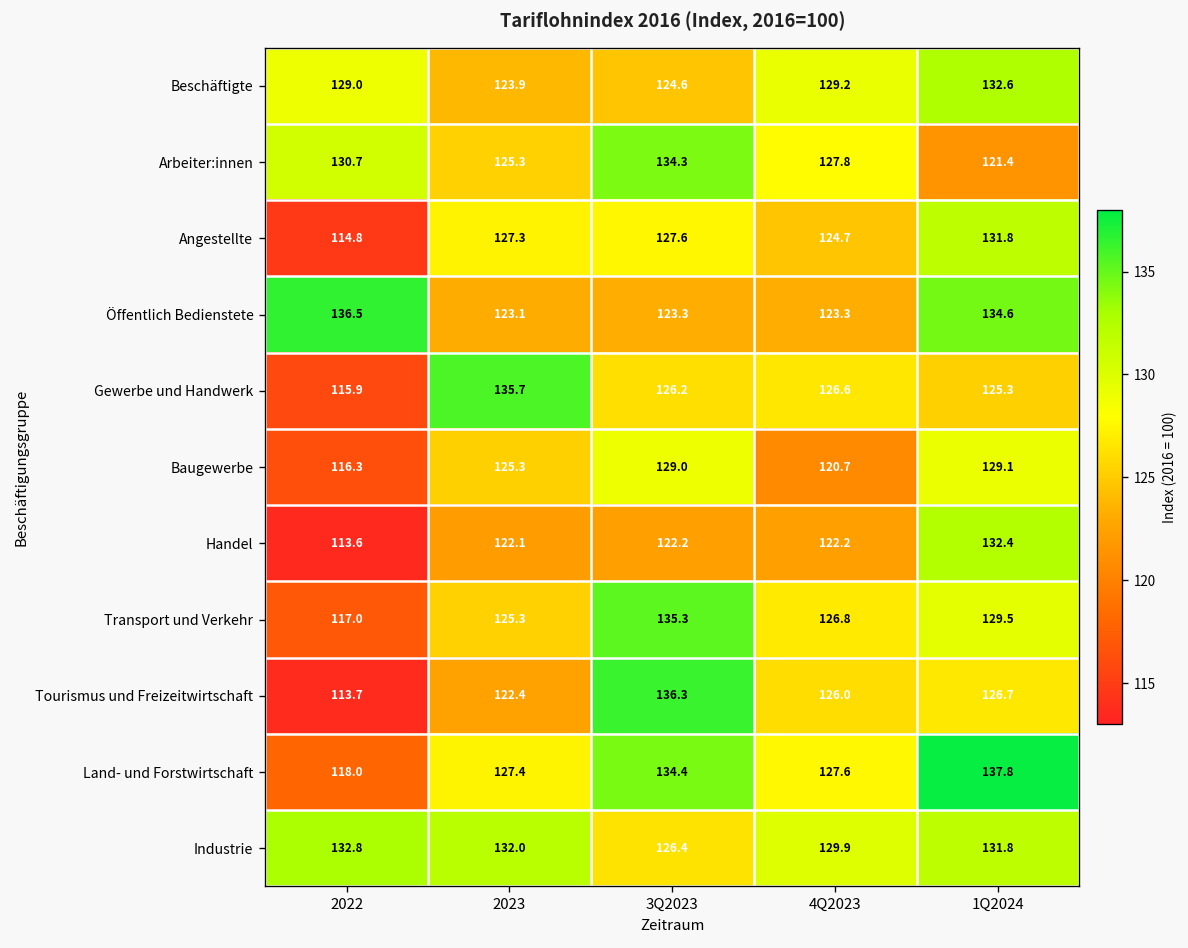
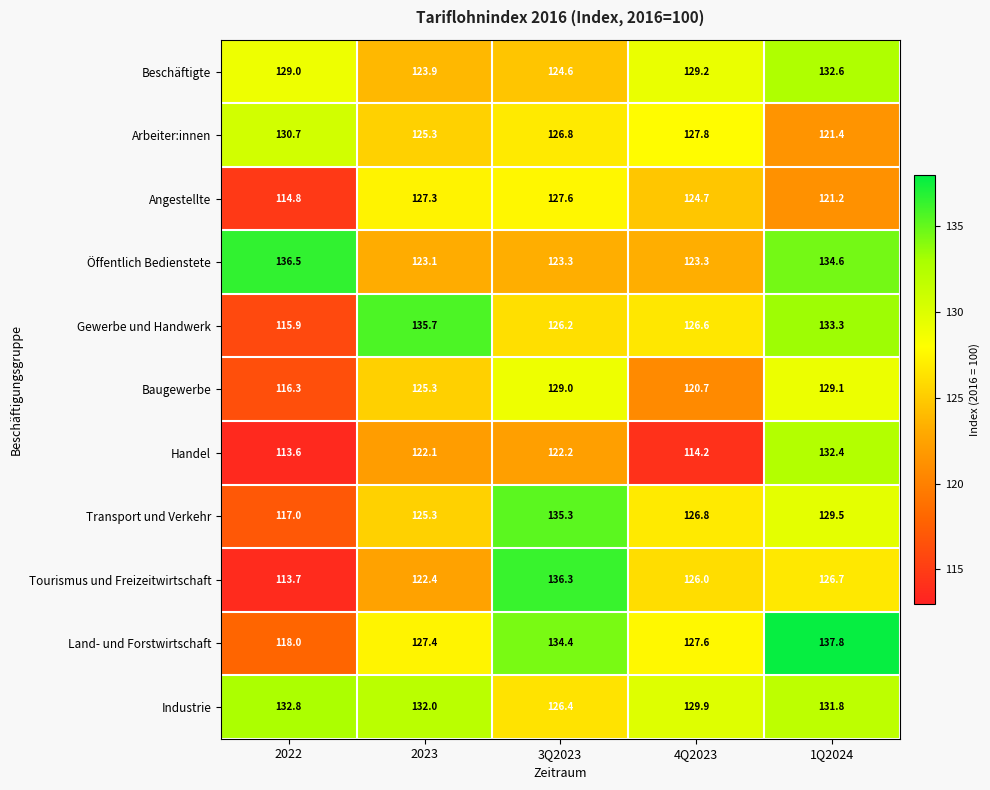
Arbeiter:innen, 3Q2023: 134.3 -> 126.8
Angestellte, 1Q2024: 131.8 -> 121.2
Gewerbe und Handwerk, 1Q2024: 125.3 -> 133.3
Handel, 4Q2023: 122.2 -> 114.2
